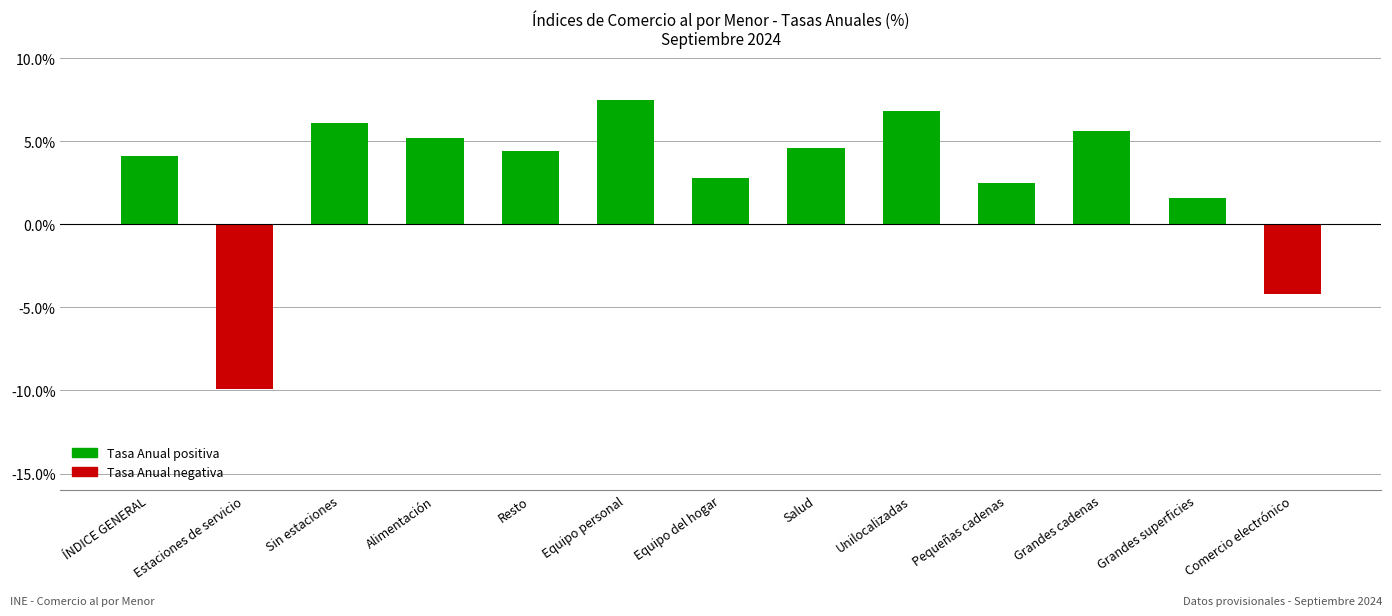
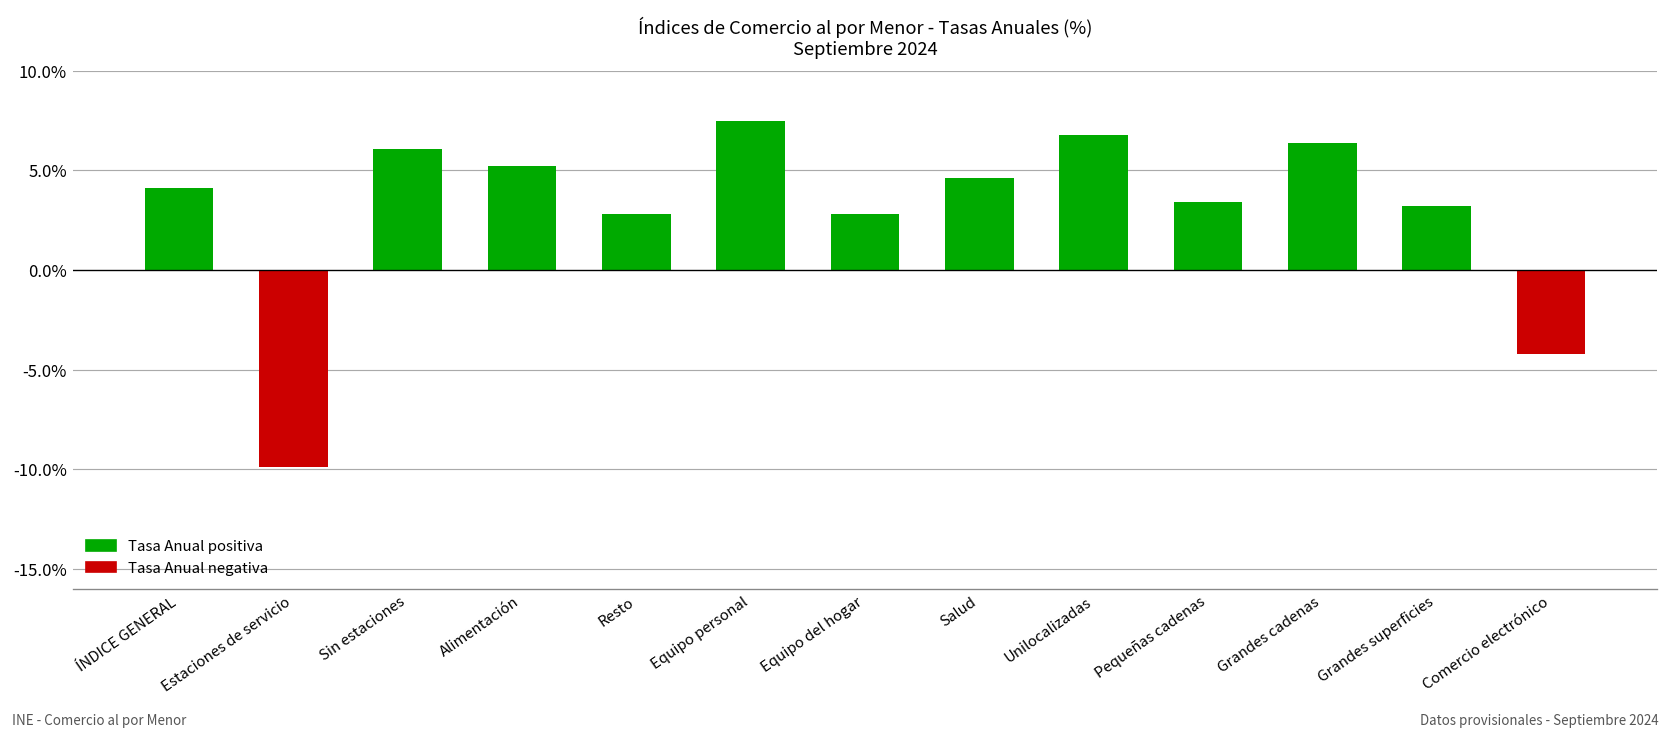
Resto: 4.4% -> 2.8%
Pequeñas cadenas: 2.5% -> 3.4%
Grandes cadenas: 5.6% -> 6.4%
Grandes superficies: 1.6% -> 3.2%
